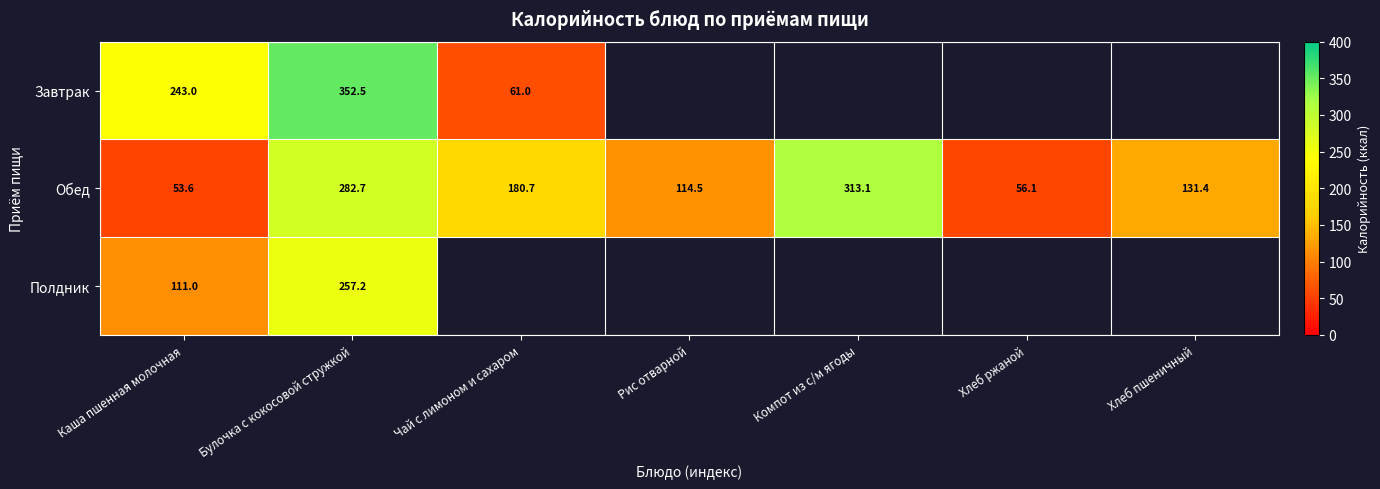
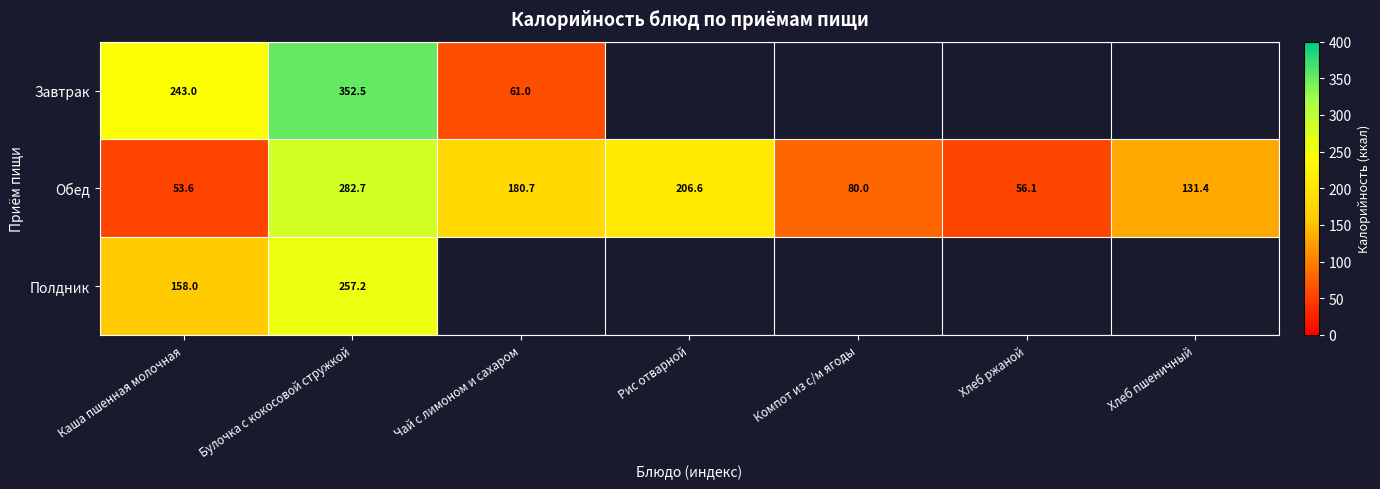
Обед, Рис отварной: 114.5 -> 206.6
Обед, Компот из с/м ягоды: 313.1 -> 80.0
Полдник, Каша пшенная молочная: 111.0 -> 158.0
